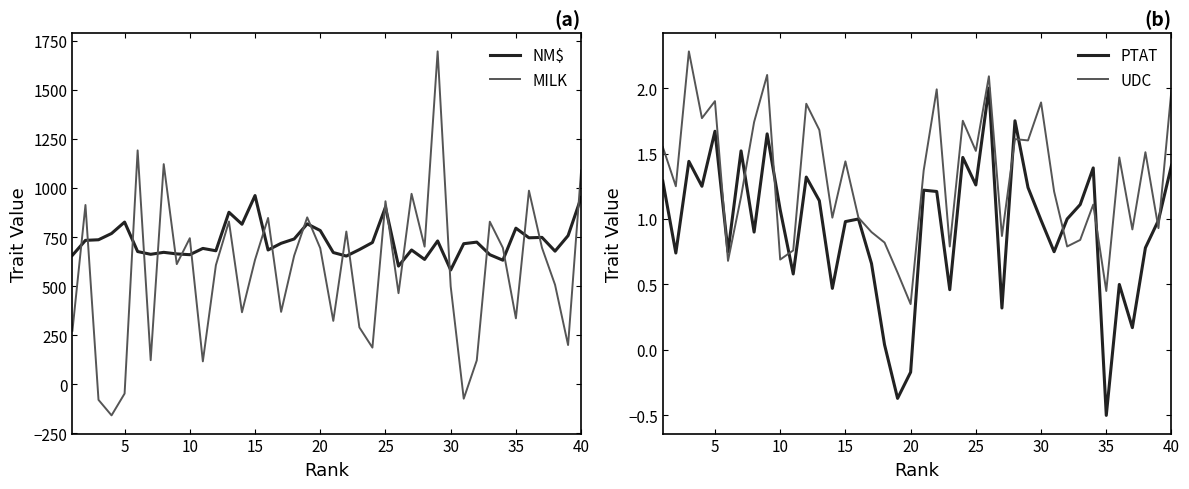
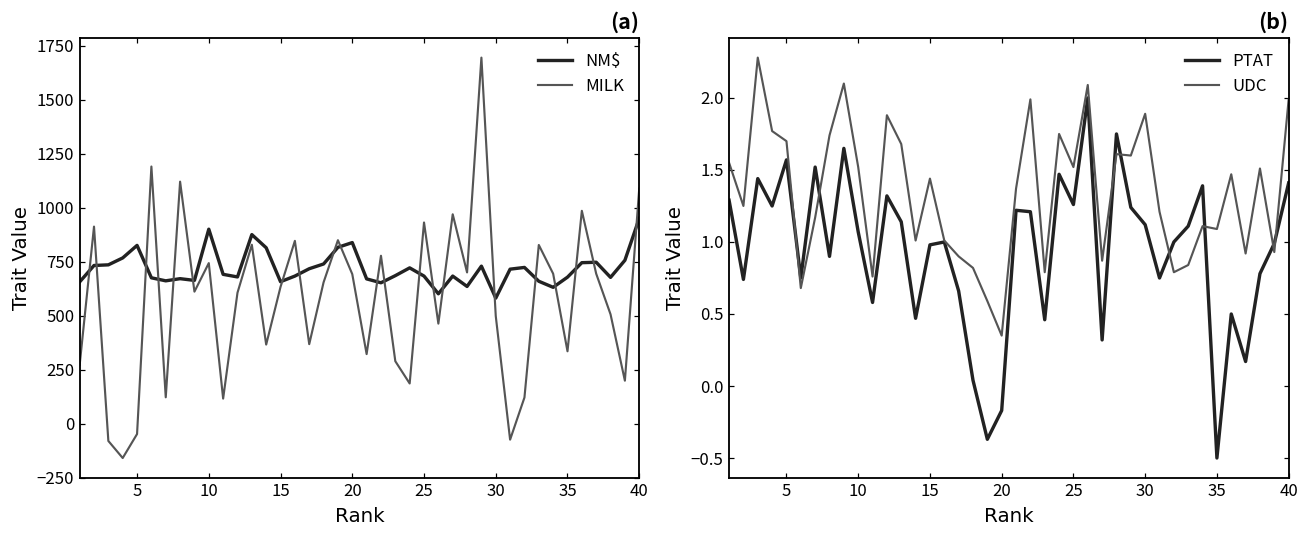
(a), NM$, 10: 660 -> 900
(a), NM$, 15: 960 -> 660
(a), NM$, 20: 780 -> 840
(a), NM$, 25: 900 -> 680
(a), NM$, 35: 800 -> 680
(b), PTAT, 5: 1.67 -> 1.57
(b), UDC, 5: 1.9 -> 1.7
(b), UDC, 10: 0.69 -> 1.52
(b), PTAT, 30: 0.99 -> 1.12
(b), UDC, 35: 0.45 -> 1.09
